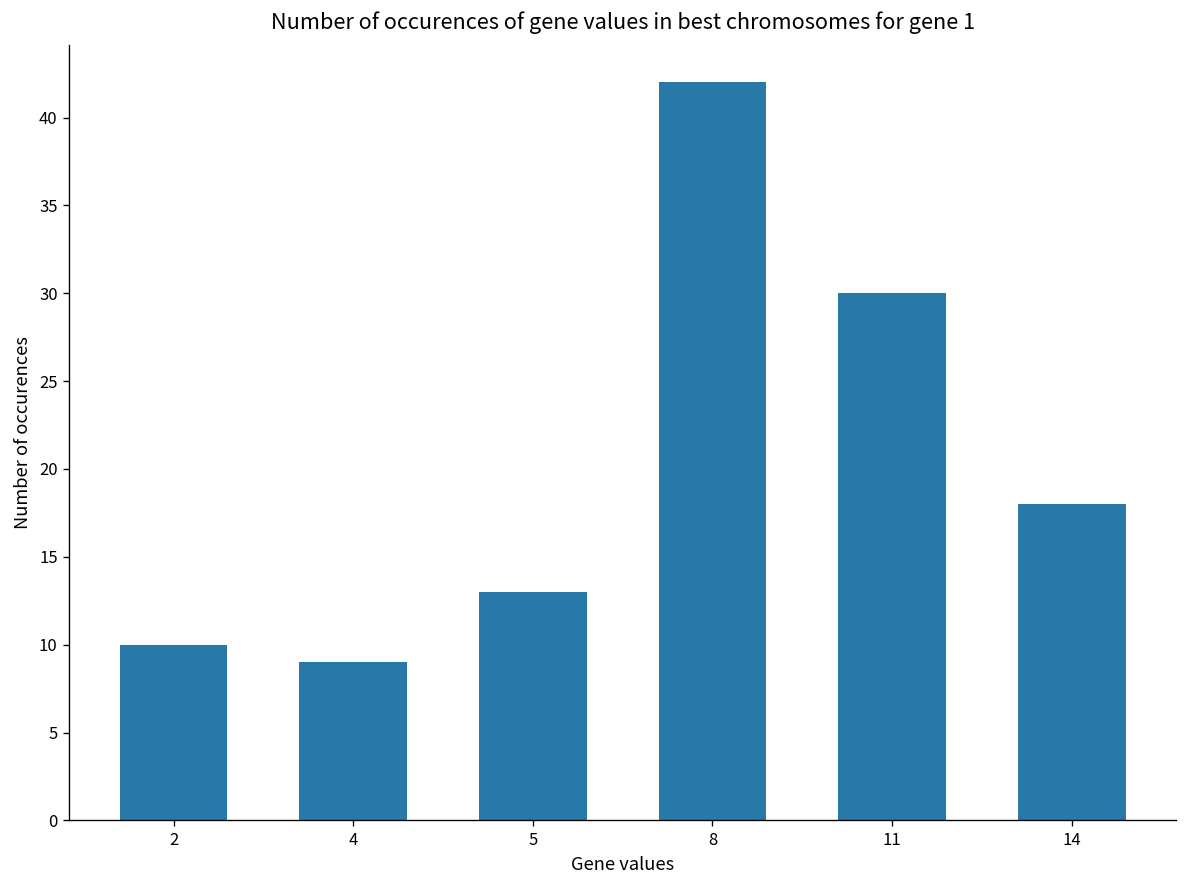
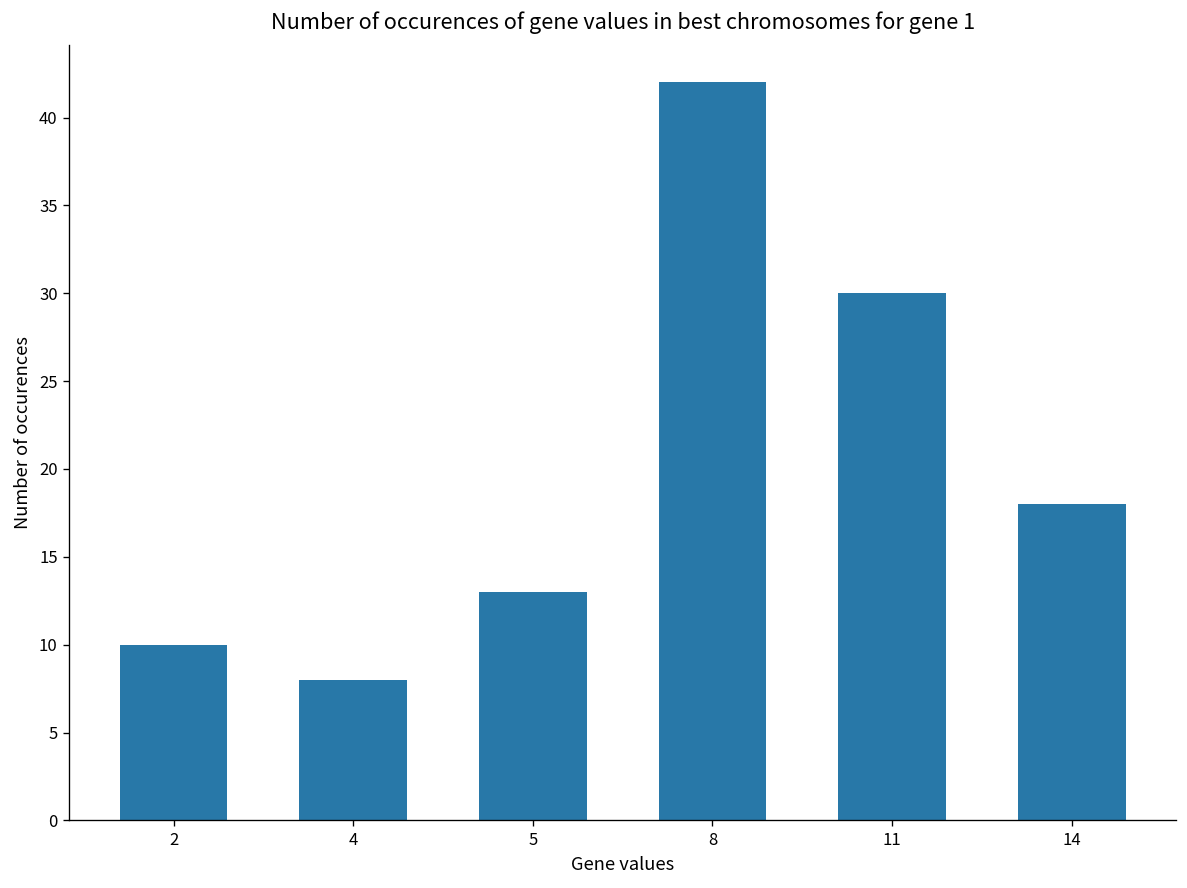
4: 9 -> 8
